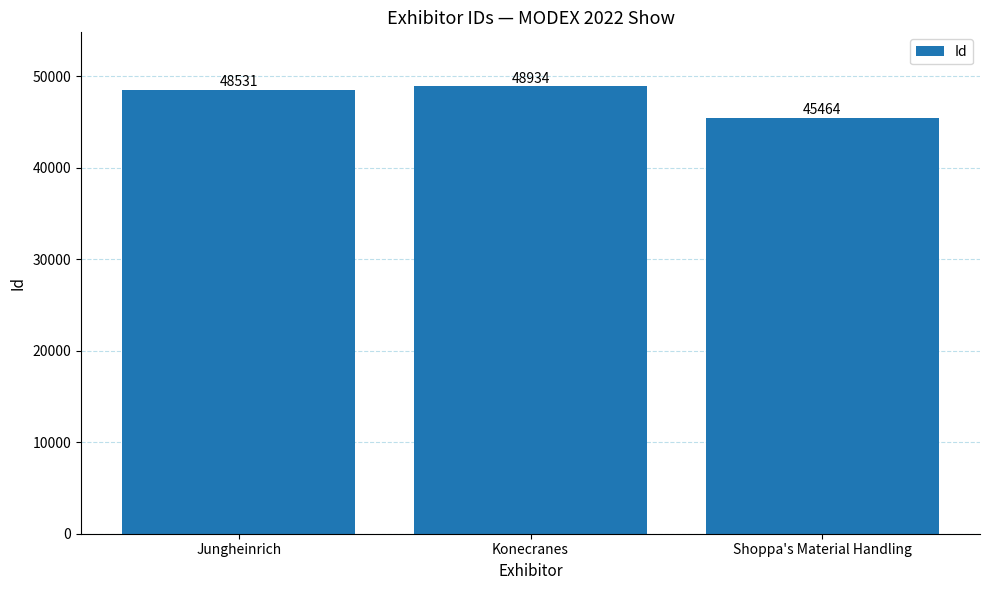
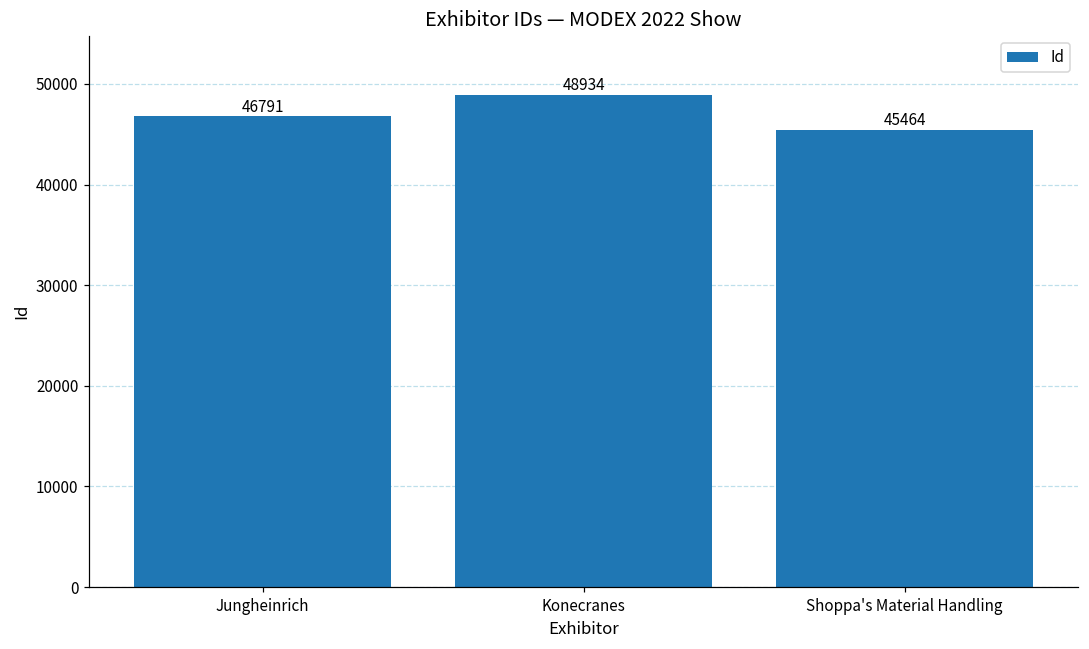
Jungheinrich: 48531 -> 46791
